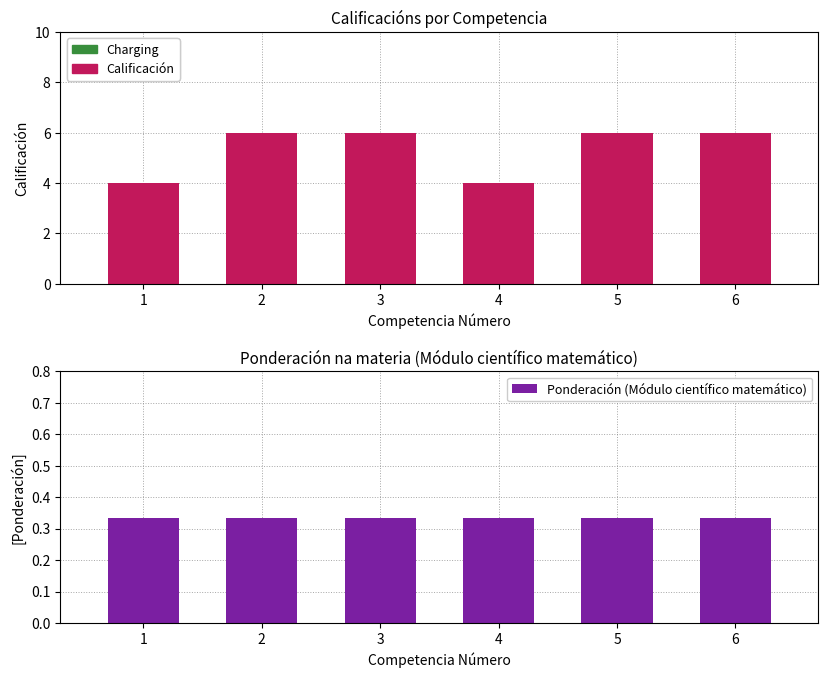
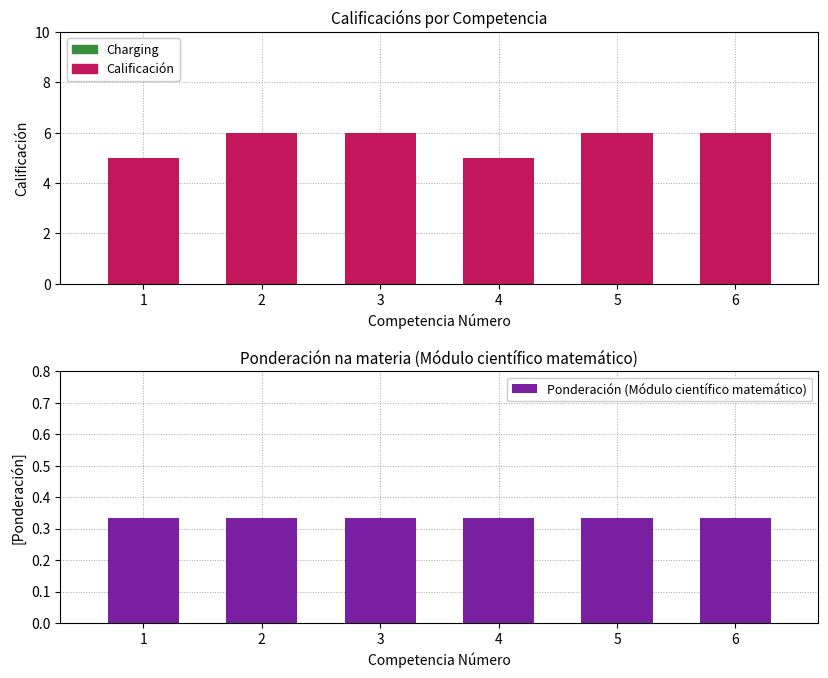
Calificacións por Competencia, 1: 4 -> 5
Calificacións por Competencia, 4: 4 -> 5
